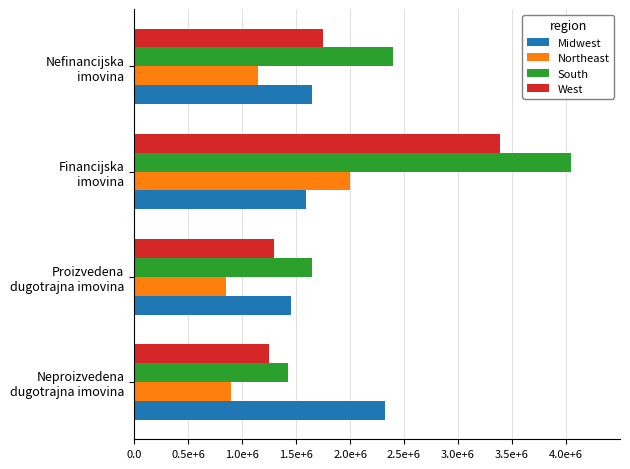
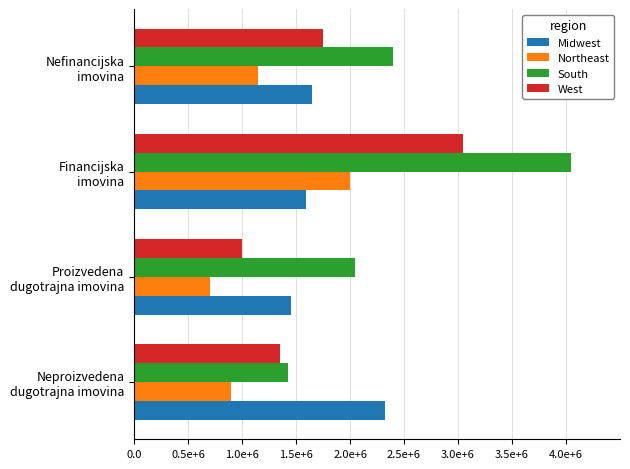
West, Financijska imovina: 3390000 -> 3050000
West, Proizvedena dugotrajna imovina: 1300000 -> 990000
South, Proizvedena dugotrajna imovina: 1650000 -> 2050000
Northeast, Proizvedena dugotrajna imovina: 850000 -> 710000
West, Neproizvedena dugotrajna imovina: 1250000 -> 1350000
